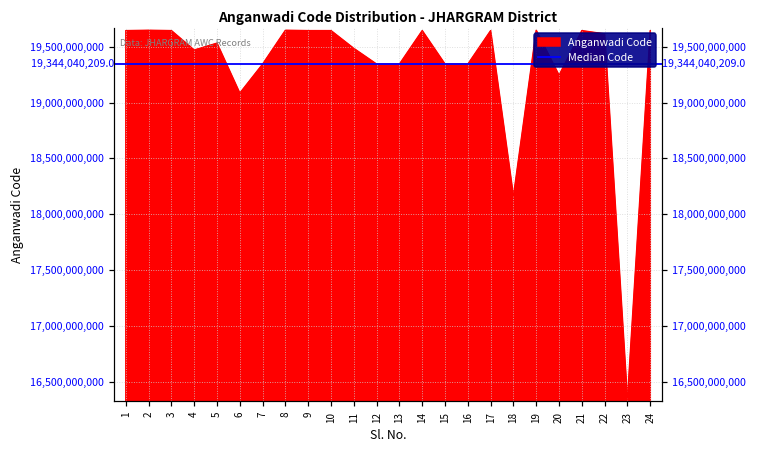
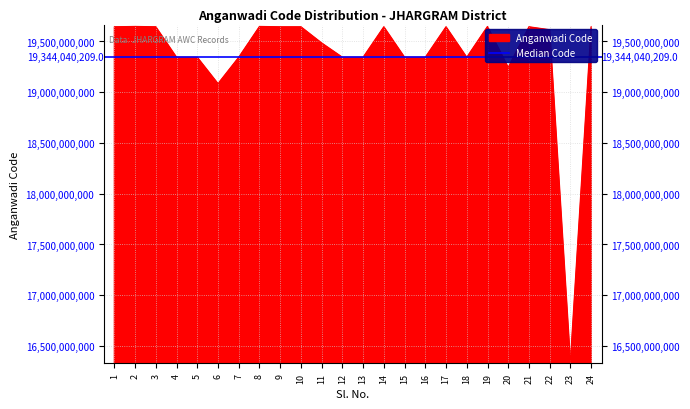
4: 19,470,000,000 -> 19,340,000,000
5: 19,530,000,000 -> 19,340,000,000
18: 18,160,000,000 -> 19,340,000,000
